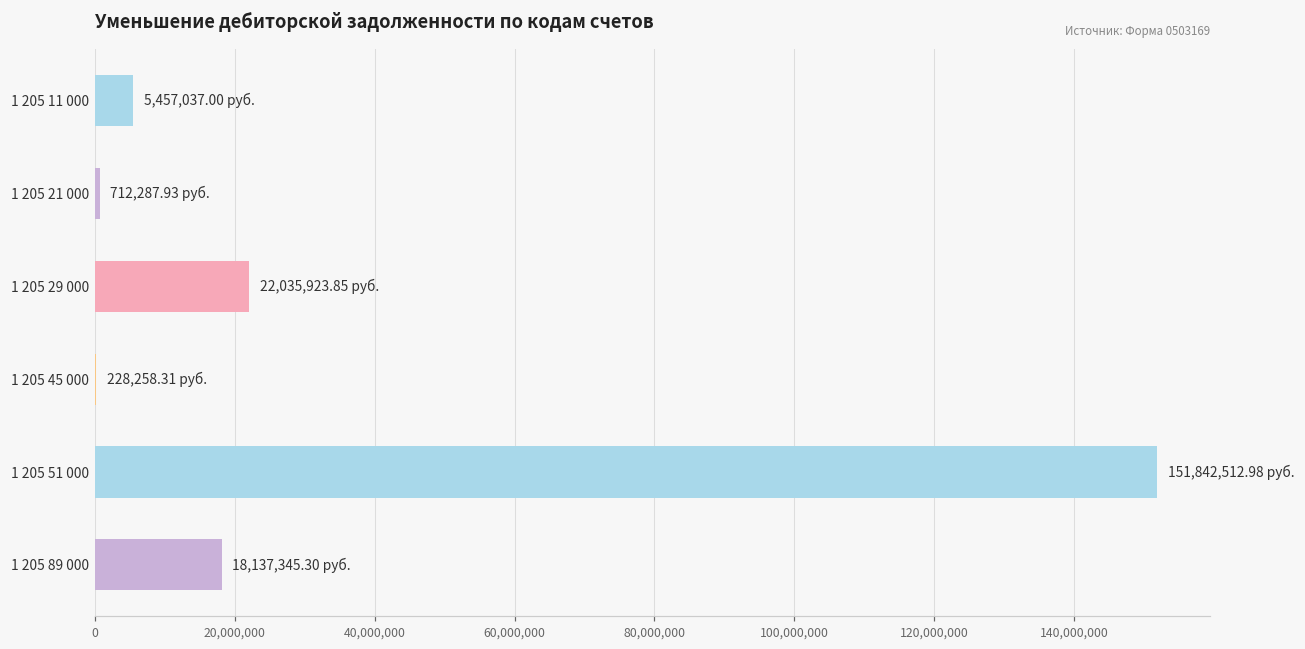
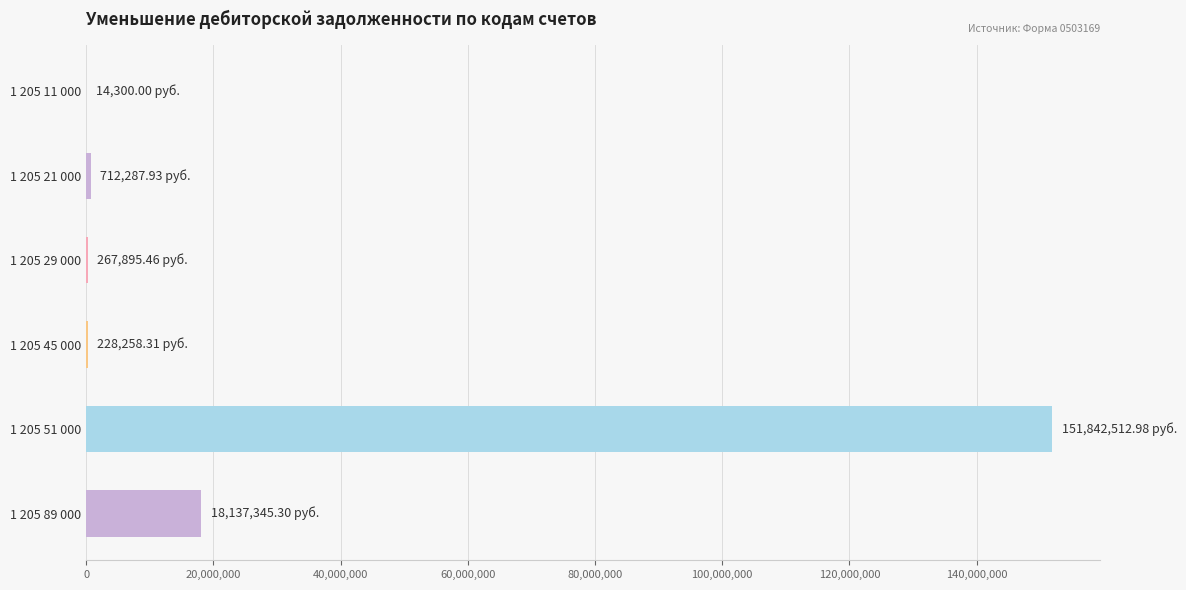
1 205 11 000: 5,457,037.00 -> 14,300.00
1 205 29 000: 22,035,923.85 -> 267,895.46
